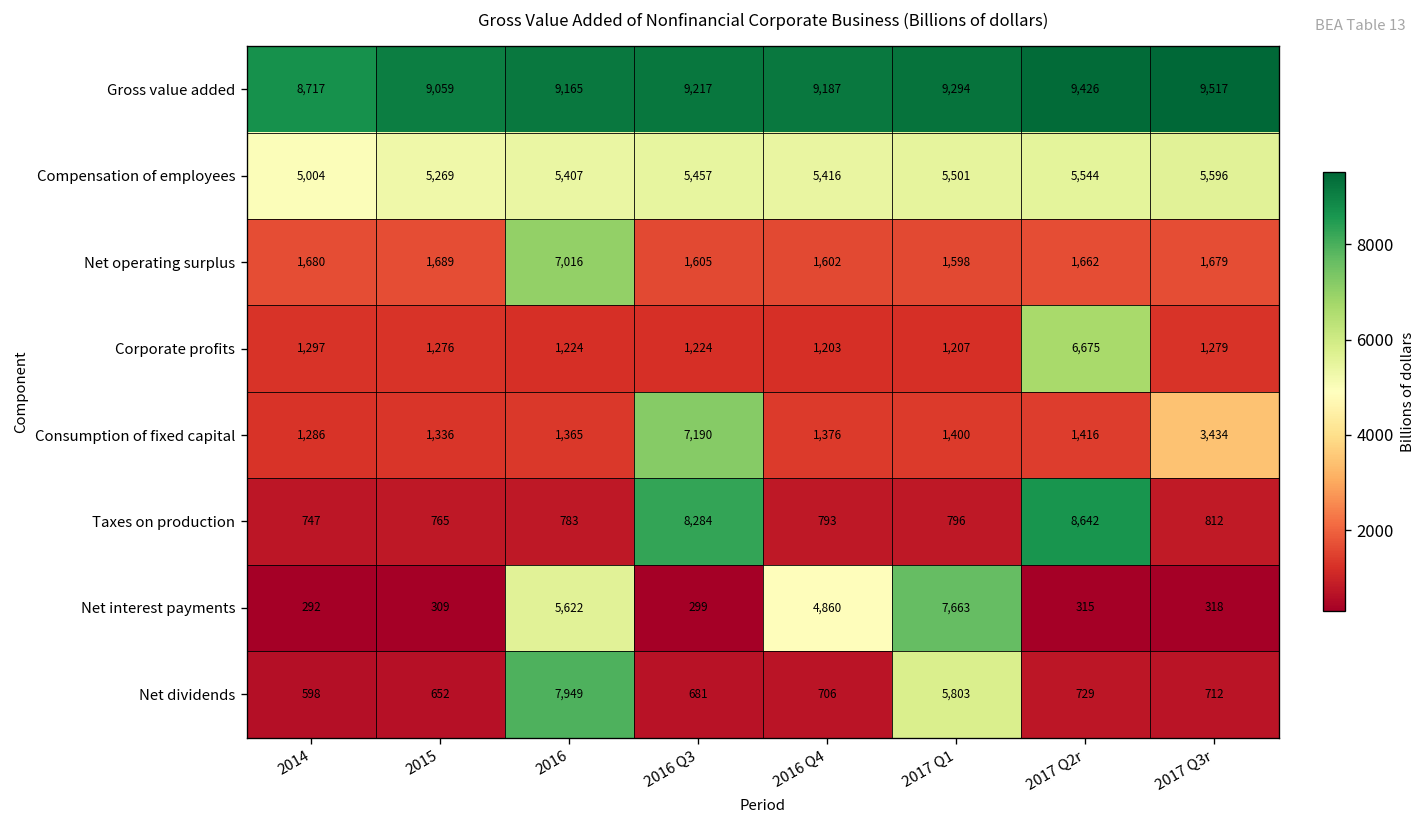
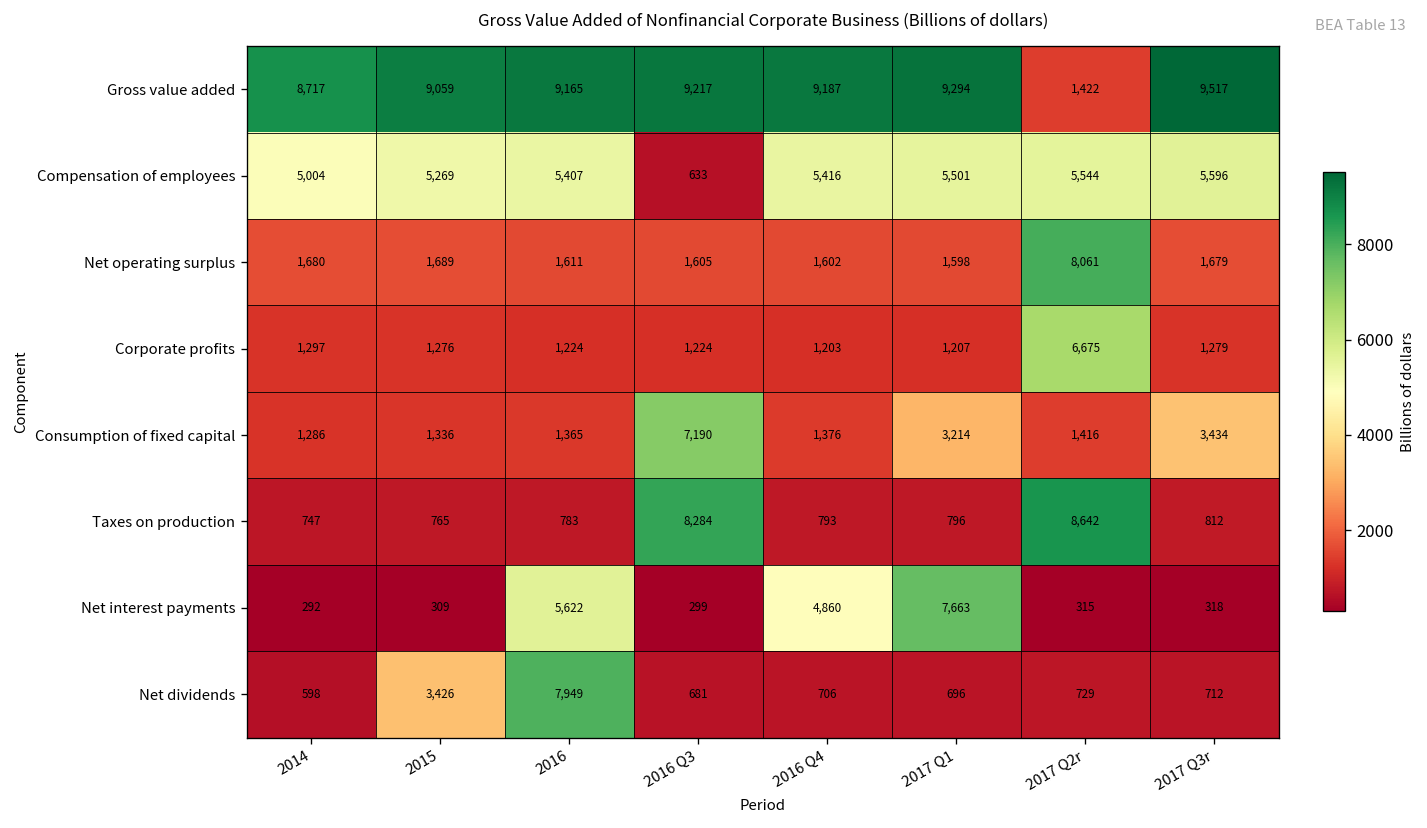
Gross value added, 2017 Q2r: 9,426 -> 1,422
Compensation of employees, 2016 Q3: 5,457 -> 633
Net operating surplus, 2016: 7,016 -> 1,611
Net operating surplus, 2017 Q2r: 1,662 -> 8,061
Consumption of fixed capital, 2017 Q1: 1,400 -> 3,214
Net dividends, 2015: 652 -> 3,426
Net dividends, 2017 Q1: 5,803 -> 696
